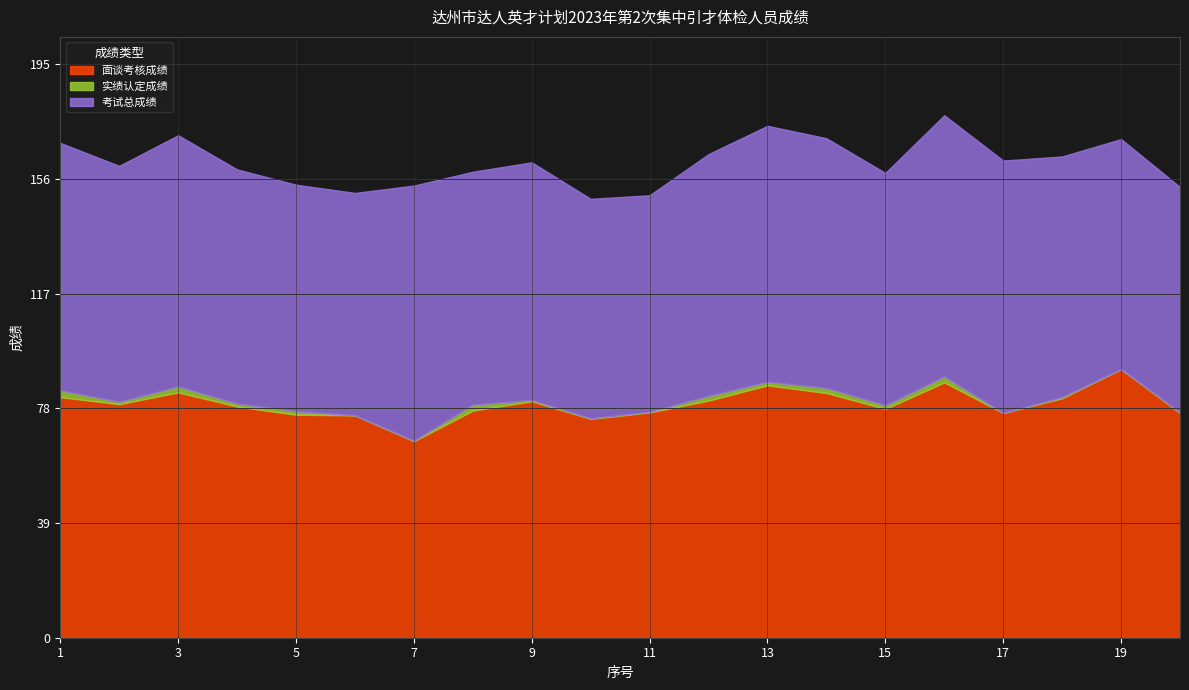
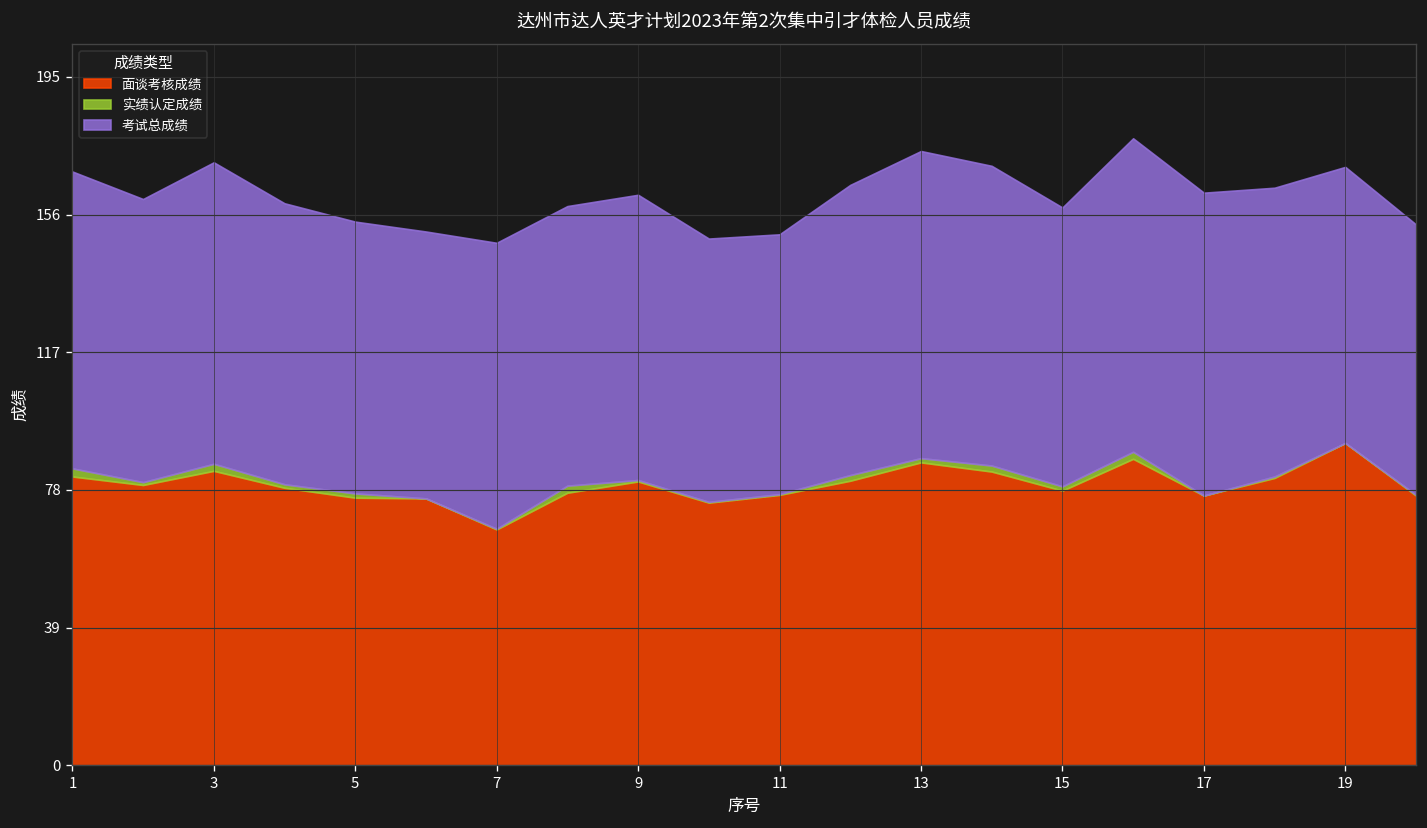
考试总成绩, 7: 87 -> 81
